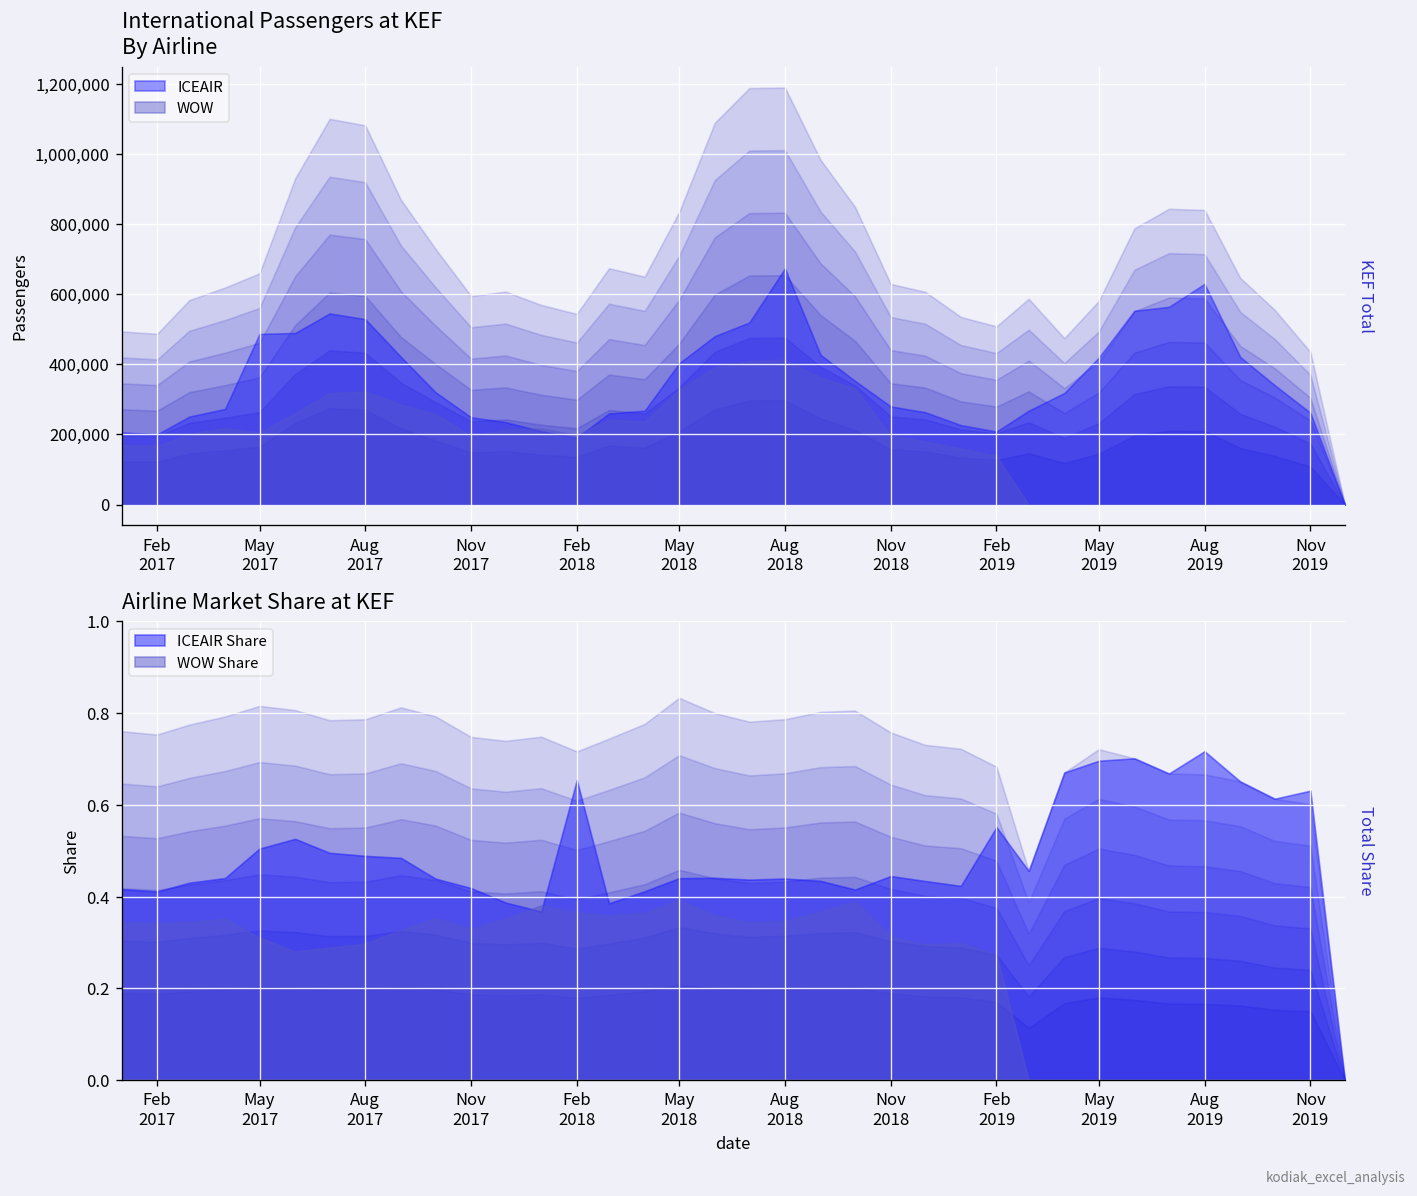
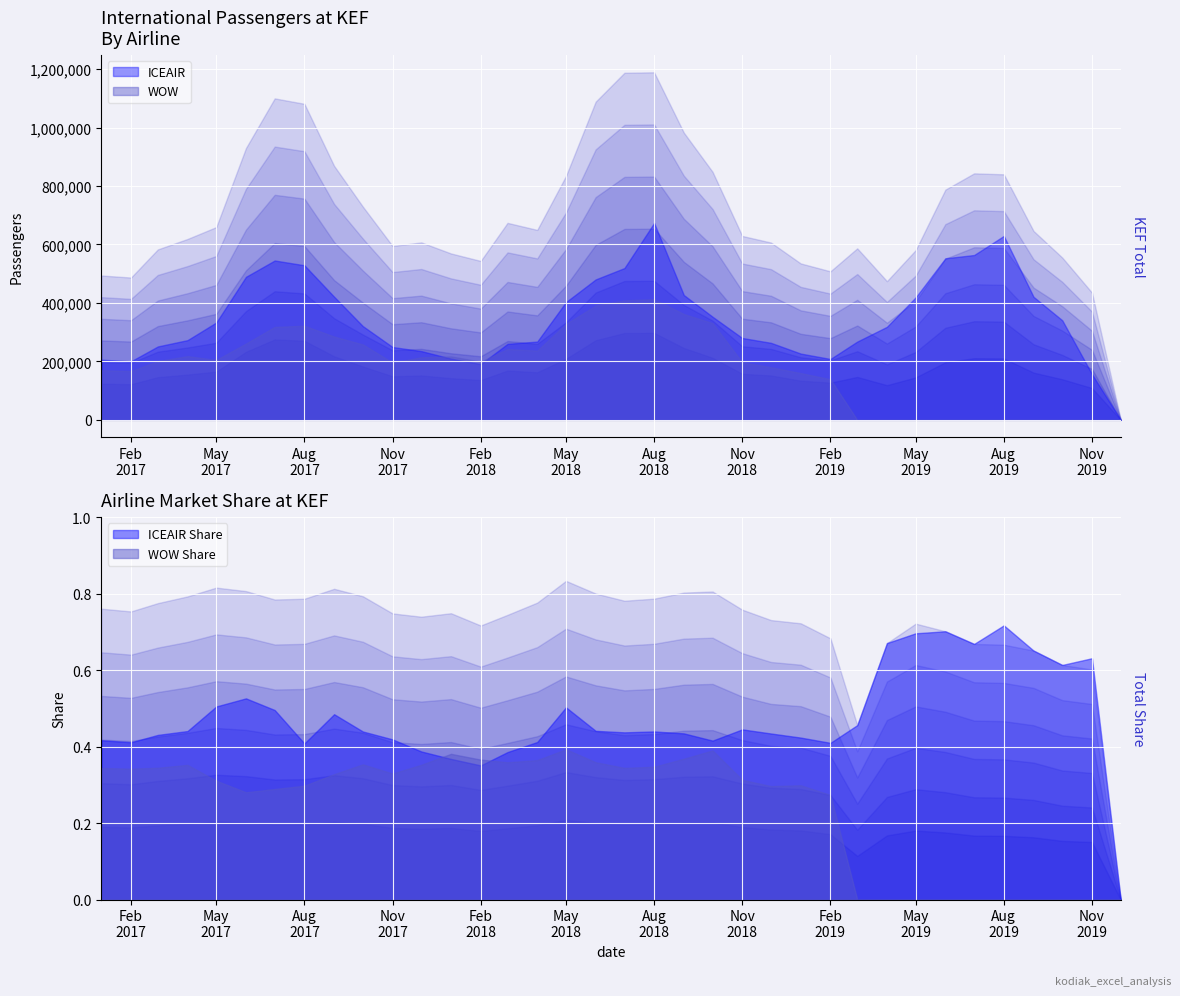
International Passengers at KEF By Airline, ICEAIR, May 2017: 490,000 -> 330,000
International Passengers at KEF By Airline, ICEAIR, Nov 2019: 260,000 -> 160,000
Airline Market Share at KEF, ICEAIR Share, Aug 2017: 0.49 -> 0.41
Airline Market Share at KEF, ICEAIR Share, Feb 2018: 0.65 -> 0.35
Airline Market Share at KEF, ICEAIR Share, May 2018: 0.44 -> 0.50
Airline Market Share at KEF, ICEAIR Share, Feb 2019: 0.55 -> 0.41
